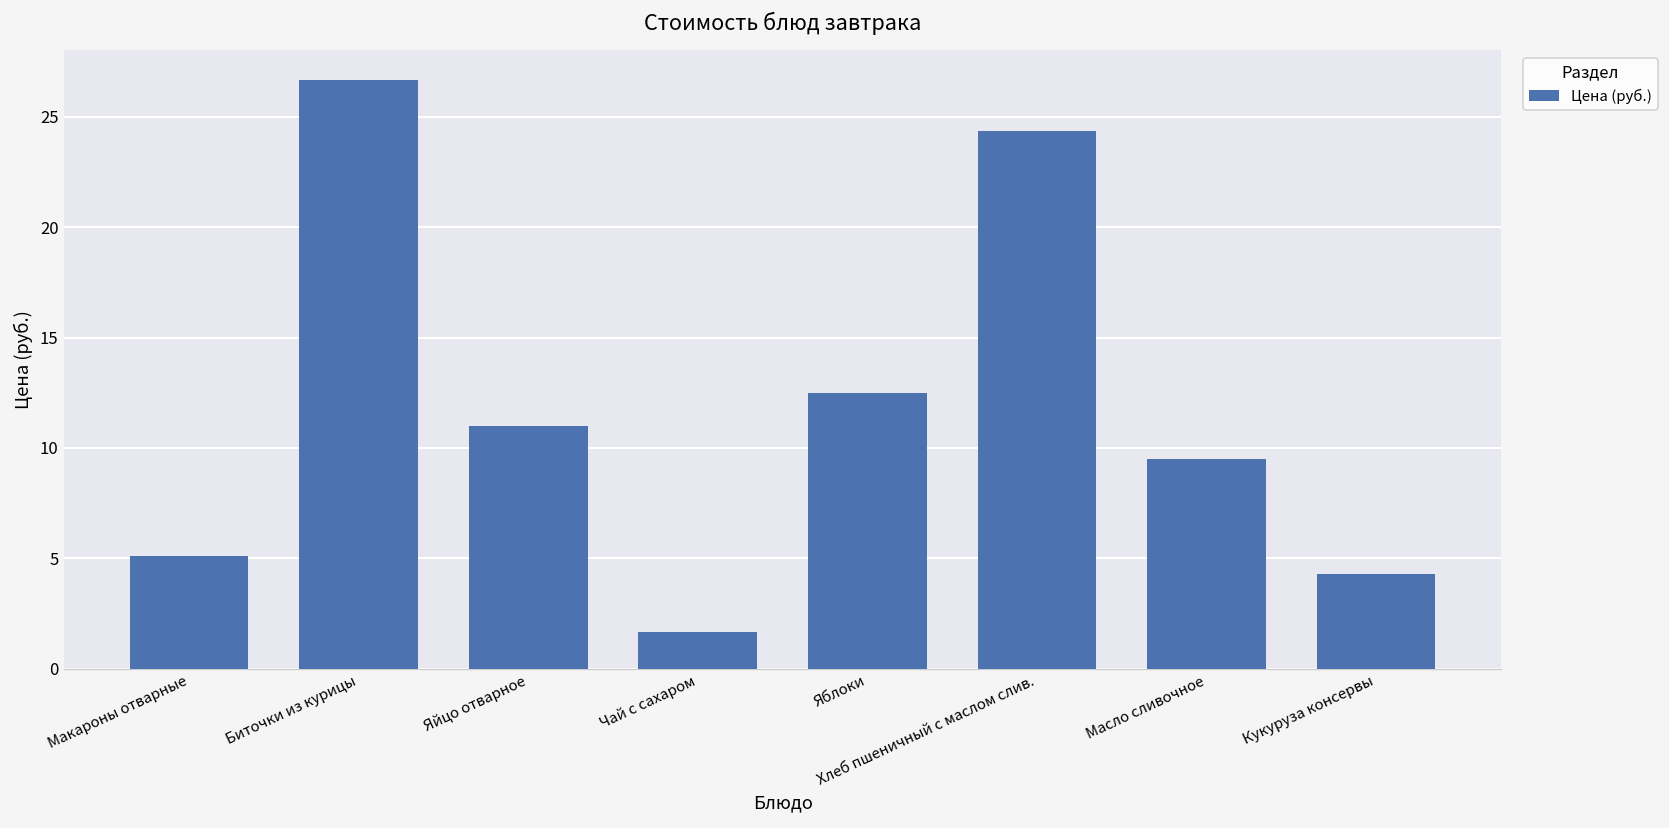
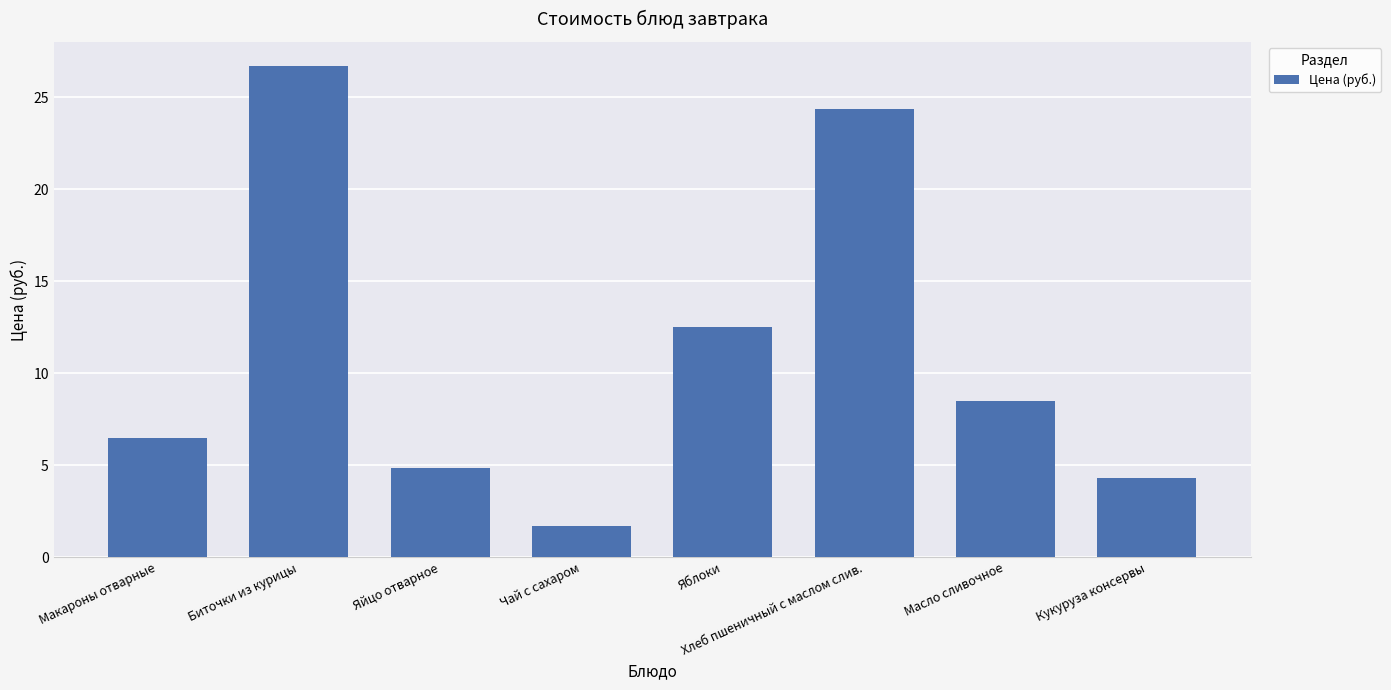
Макароны отварные: 5.1 -> 6.5
Яйцо отварное: 11.0 -> 4.9
Масло сливочное: 9.5 -> 8.5
